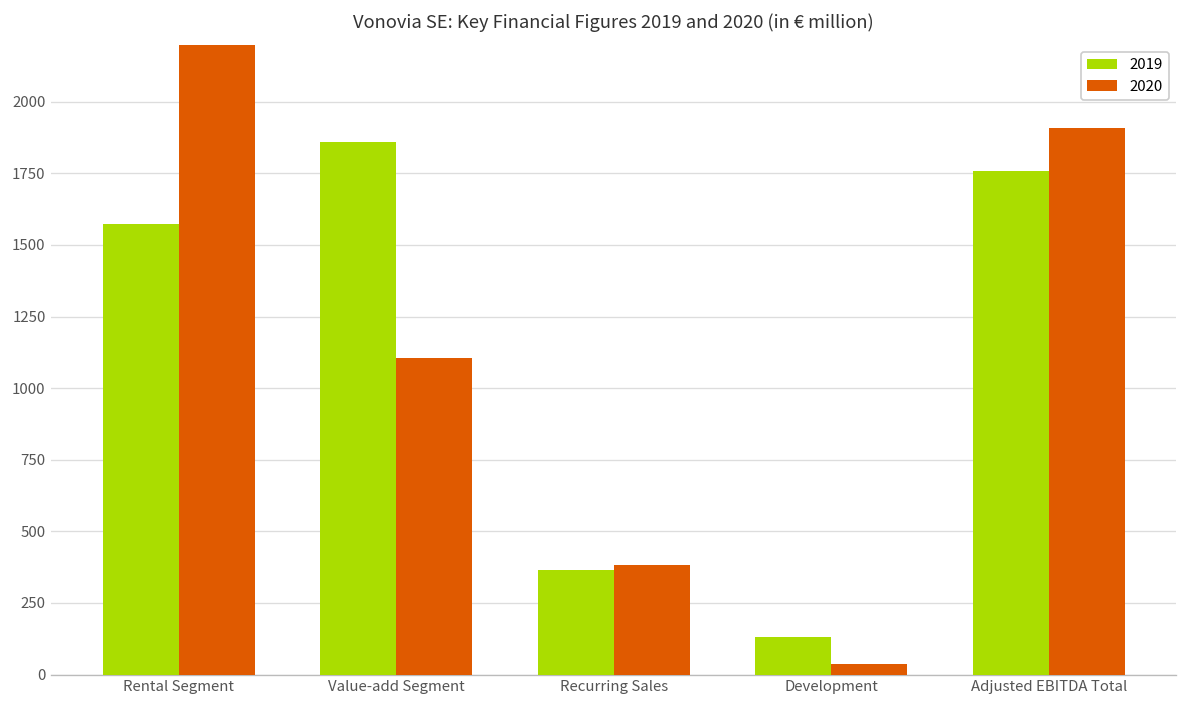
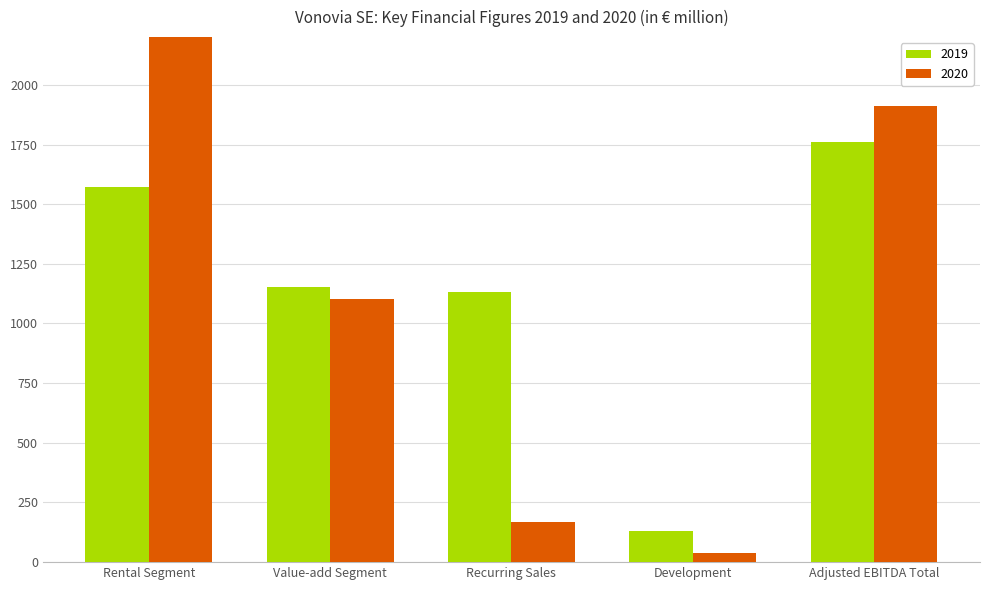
2019, Value-add Segment: 1860 -> 1150
2019, Recurring Sales: 370 -> 1130
2020, Recurring Sales: 380 -> 170
